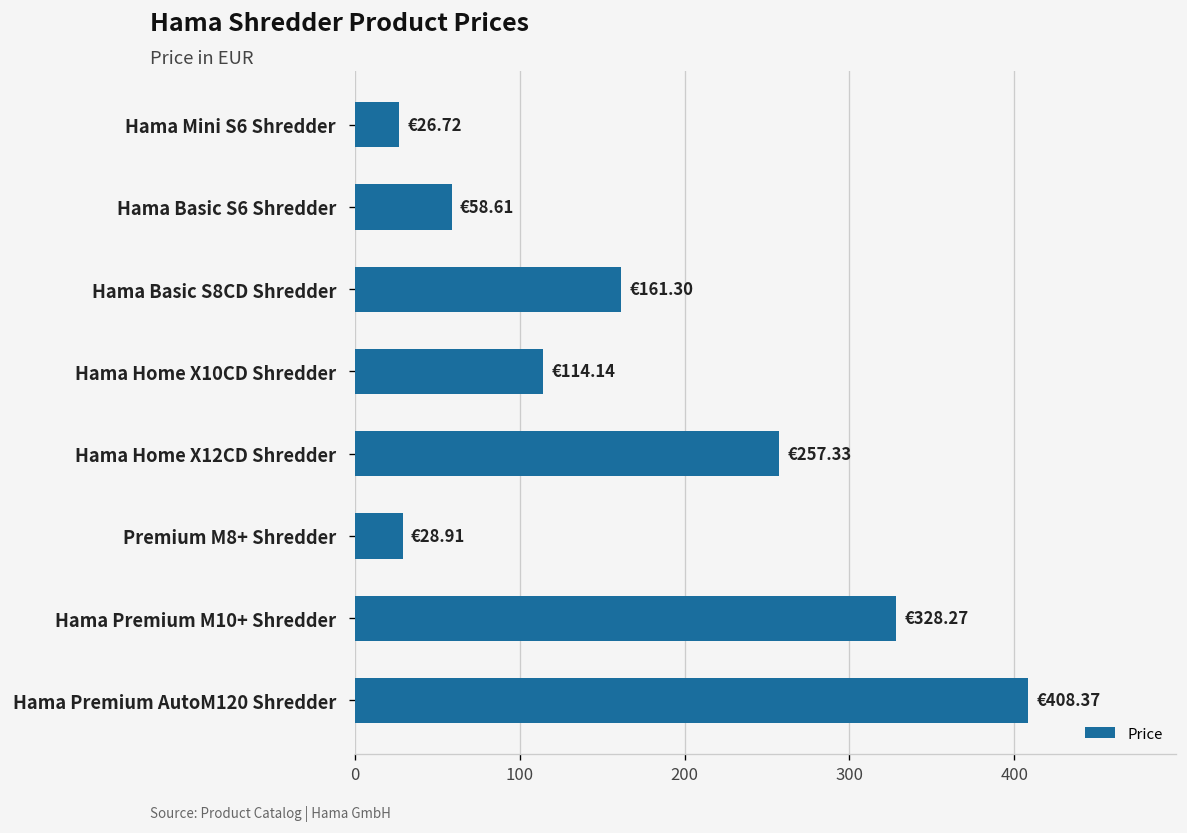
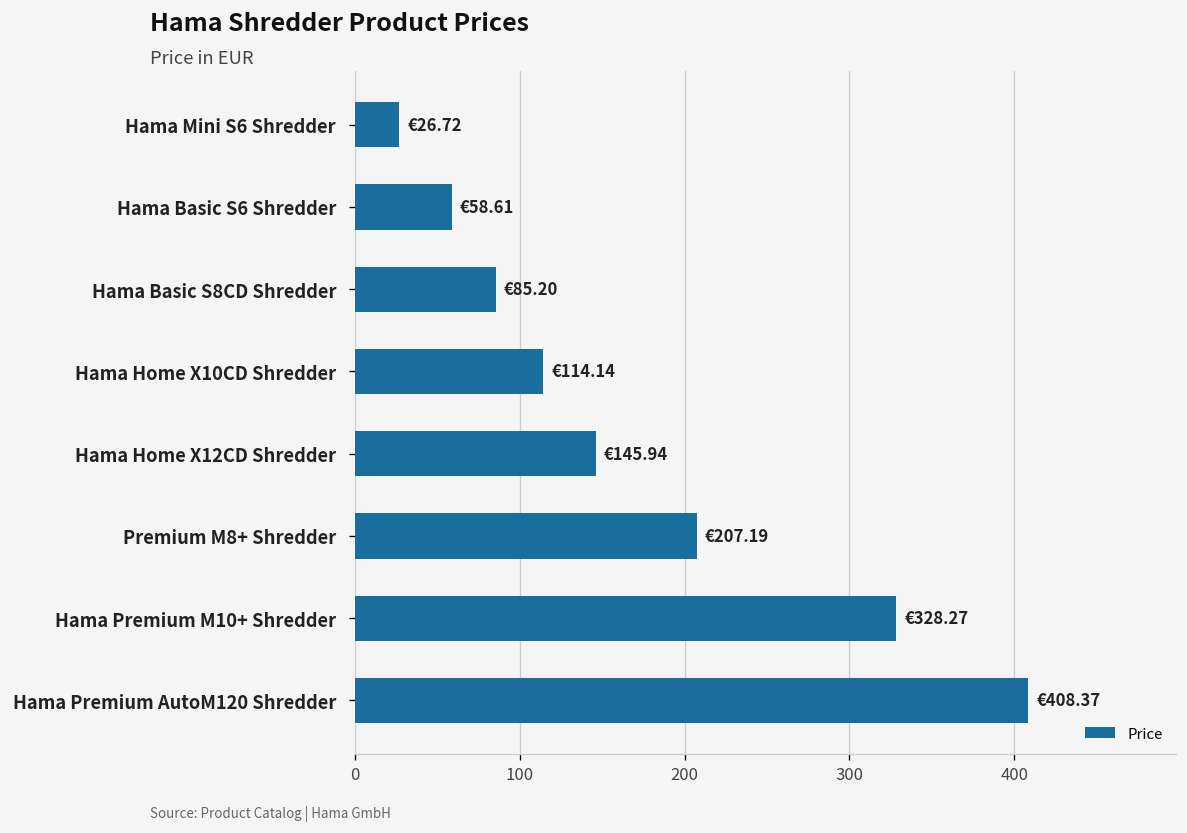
Hama Basic S8CD Shredder: €161.30 -> €85.20
Hama Home X12CD Shredder: €257.33 -> €145.94
Premium M8+ Shredder: €28.91 -> €207.19
